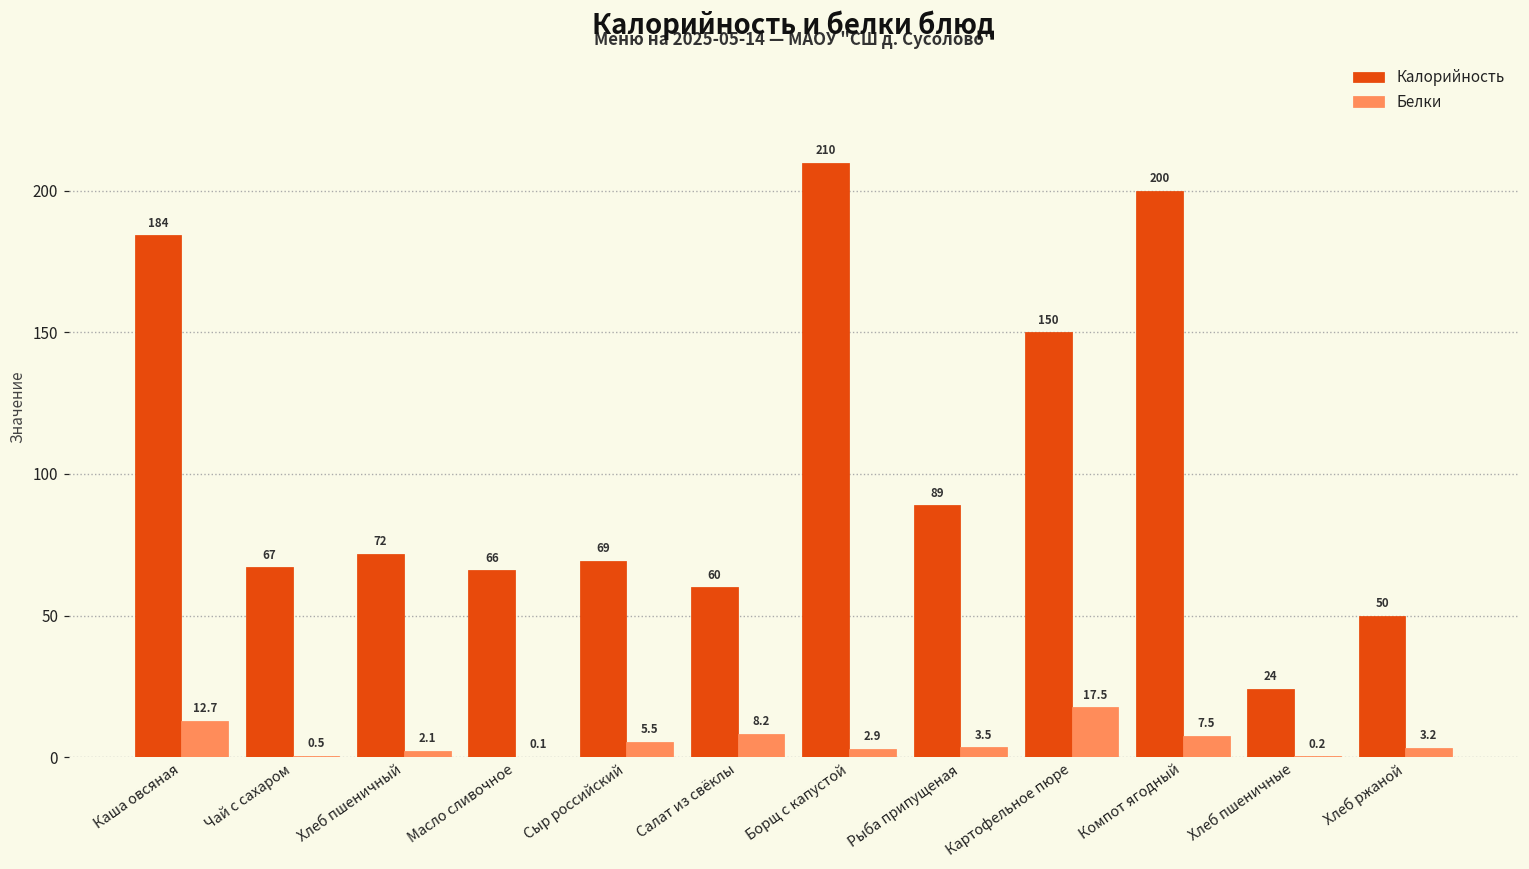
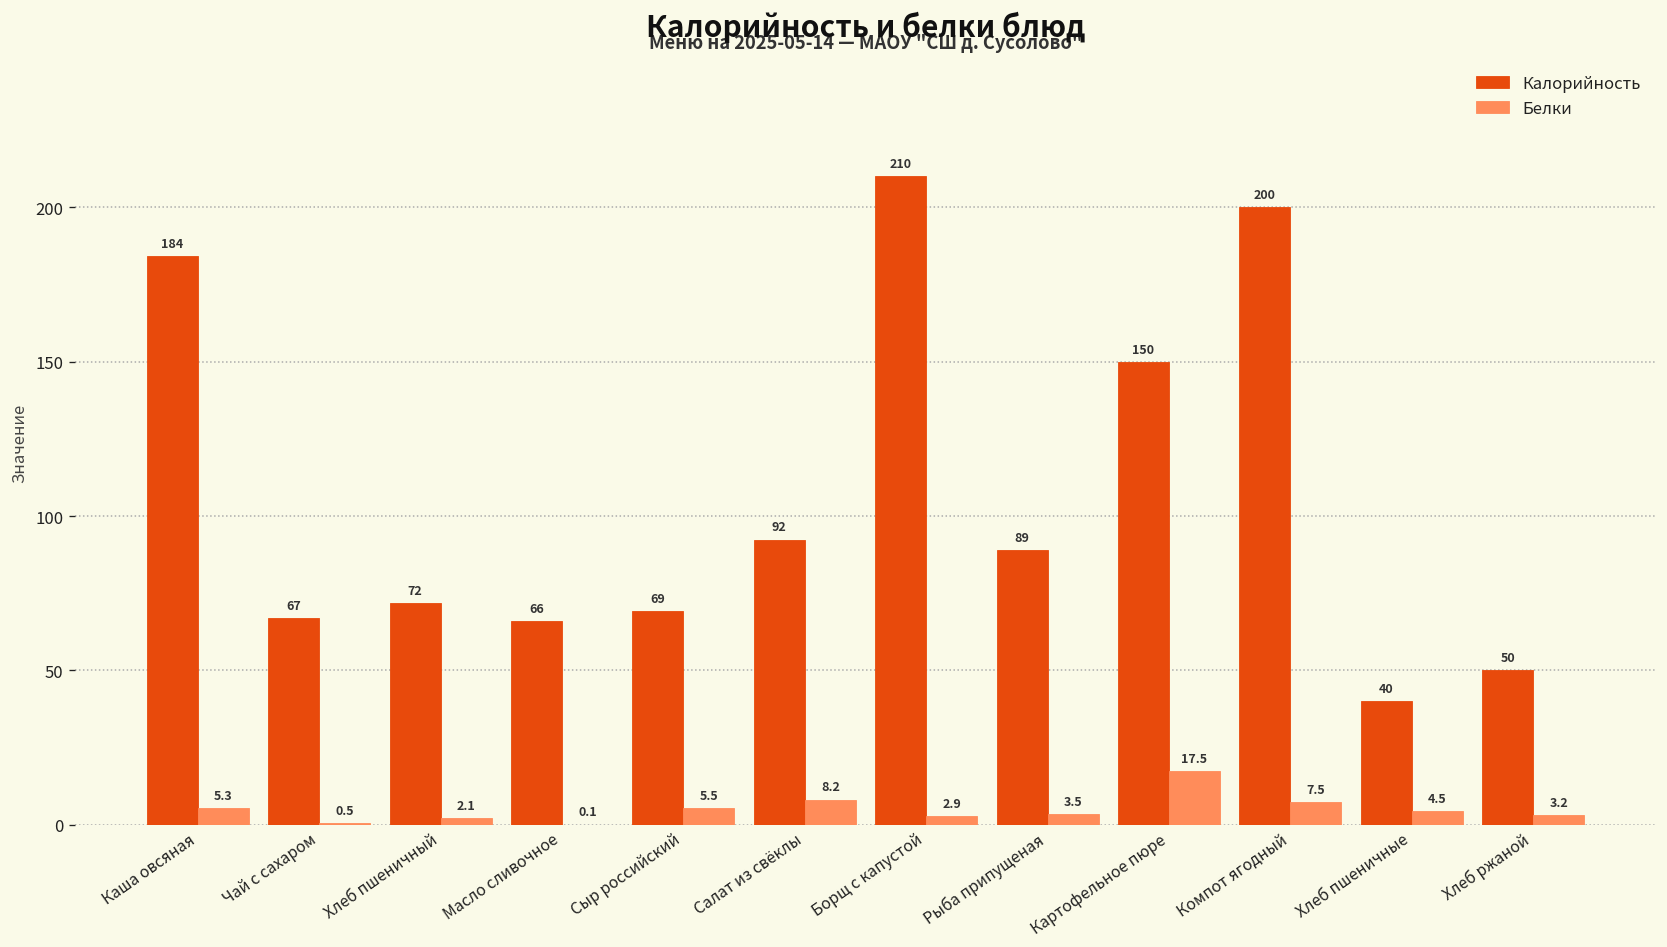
Белки, Каша овсяная: 12.7 -> 5.3
Калорийность, Салат из свёклы: 60 -> 92
Калорийность, Хлеб пшеничные: 24 -> 40
Белки, Хлеб пшеничные: 0.2 -> 4.5
